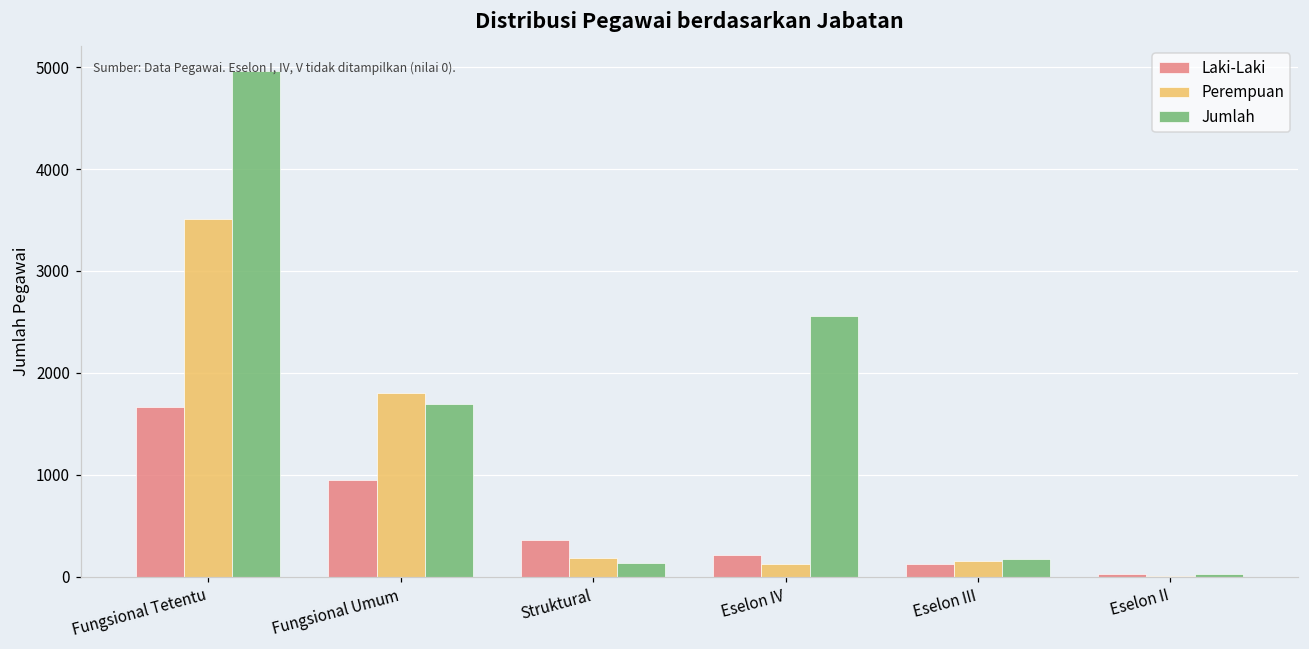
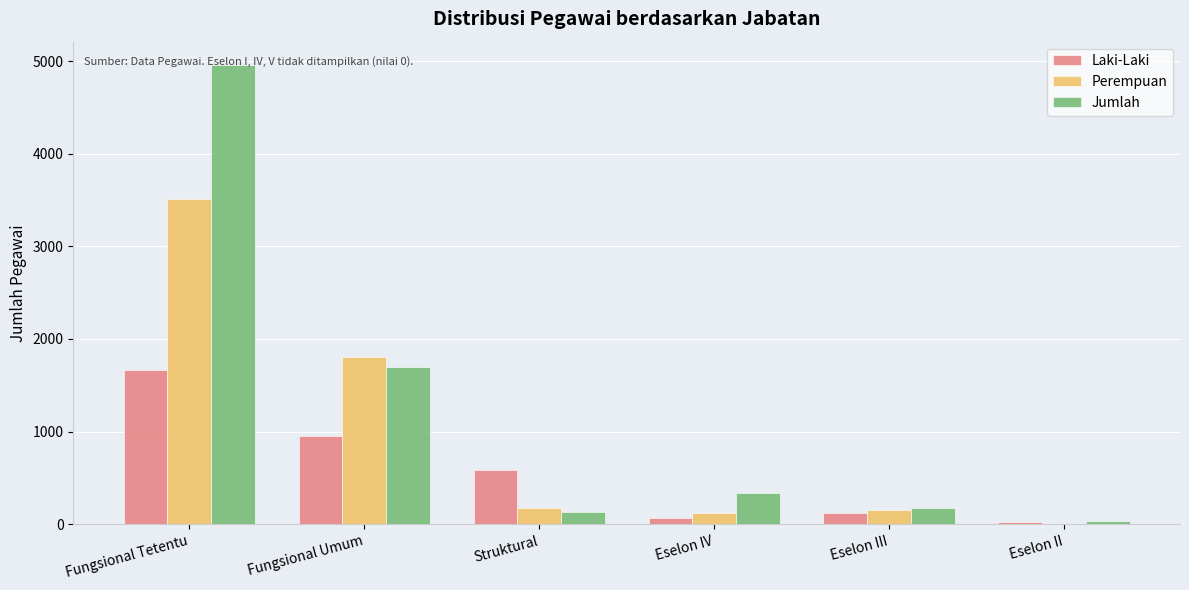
Laki-Laki, Struktural: 400 -> 600
Laki-Laki, Eselon IV: 200 -> 100
Jumlah, Eselon IV: 2600 -> 300
